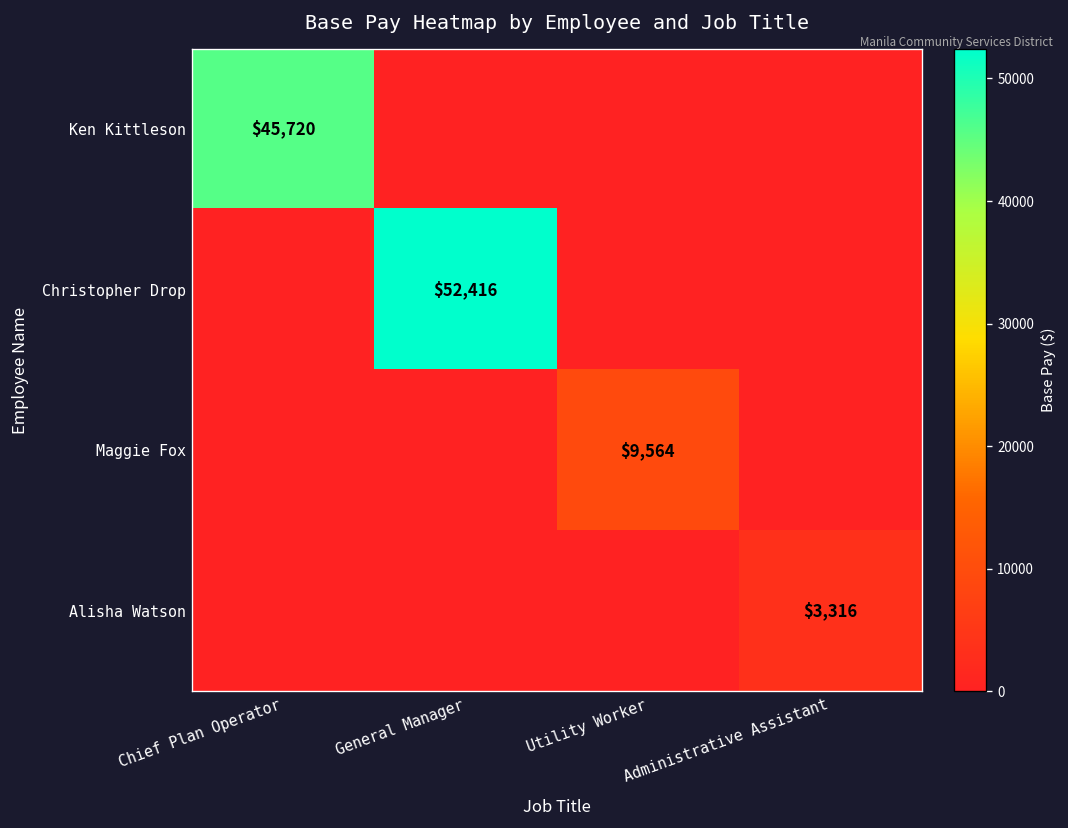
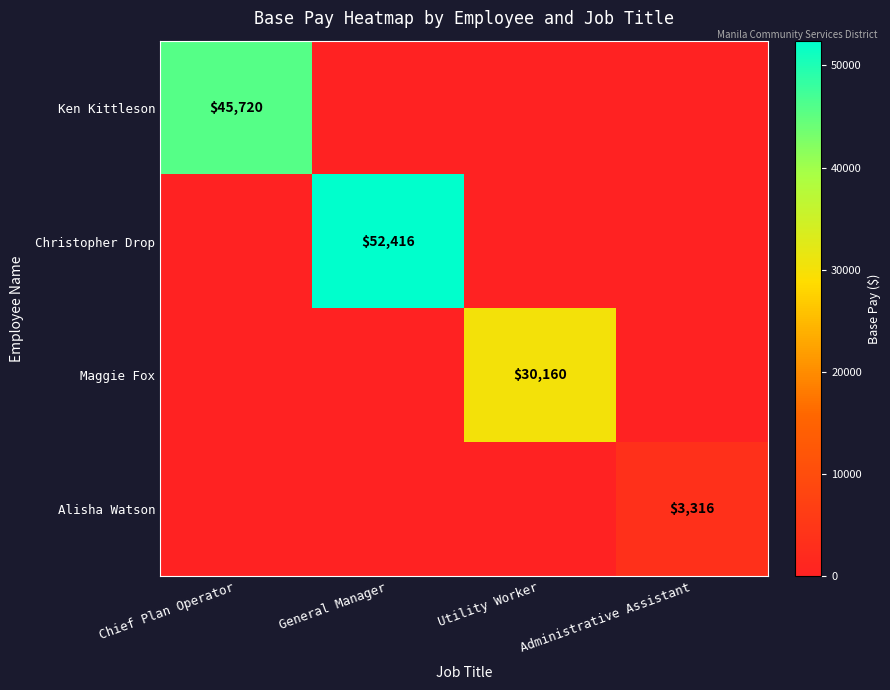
Maggie Fox, Utility Worker: $9,564 -> $30,160
